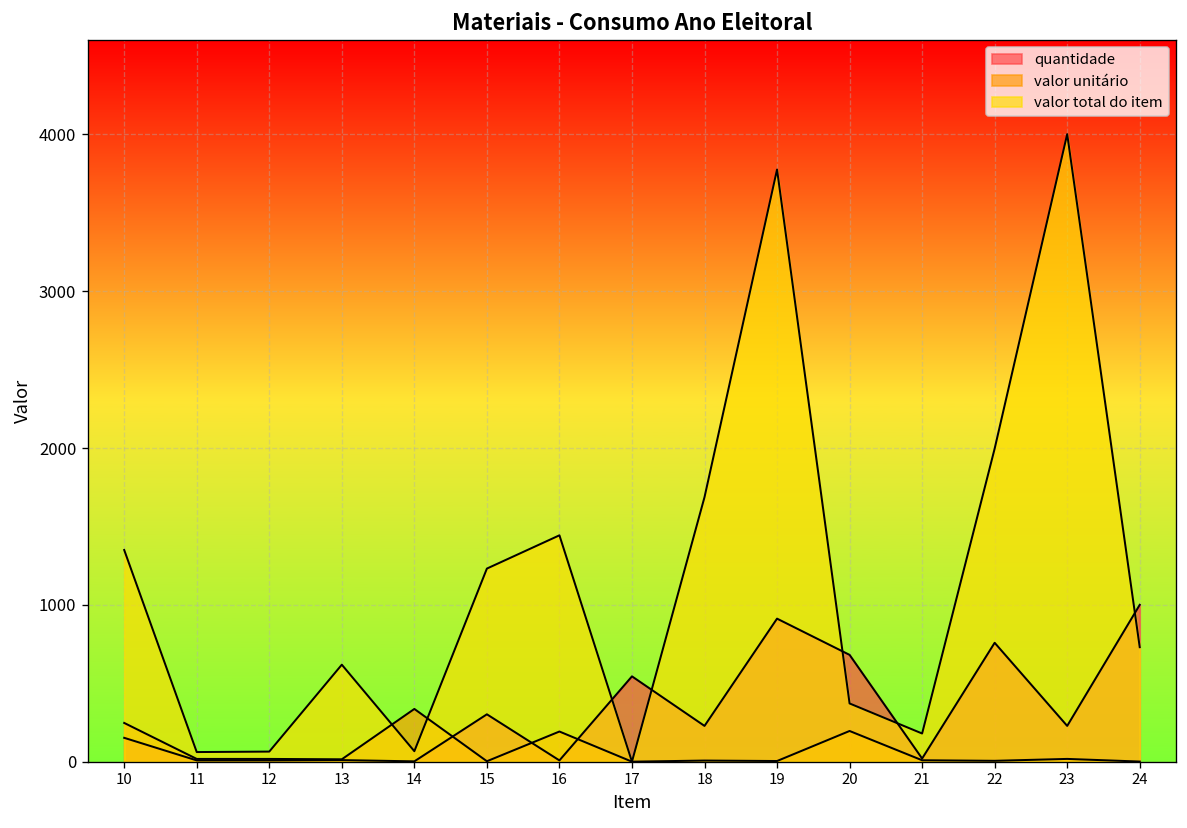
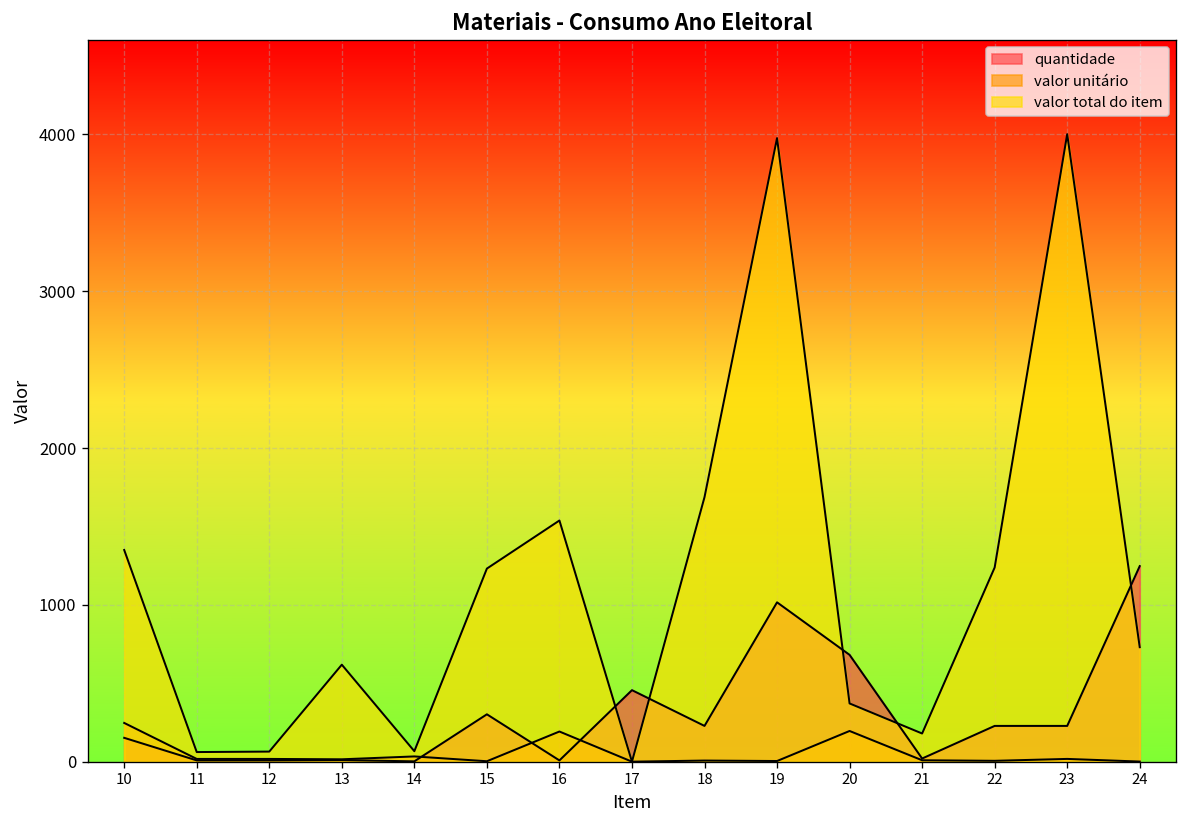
valor unitário, 14: 340 -> 30
valor total do item, 16: 1440 -> 1540
quantidade, 17: 540 -> 460
quantidade, 19: 910 -> 1020
valor total do item, 19: 3780 -> 3980
quantidade, 22: 760 -> 230
valor total do item, 22: 2000 -> 1240
quantidade, 24: 1000 -> 1250
